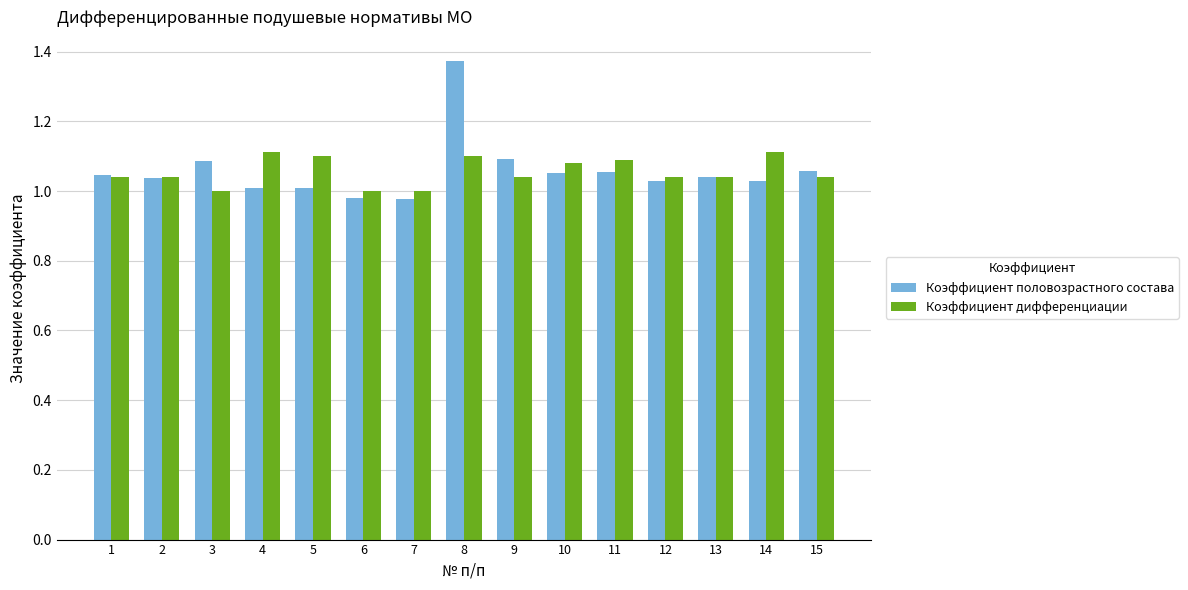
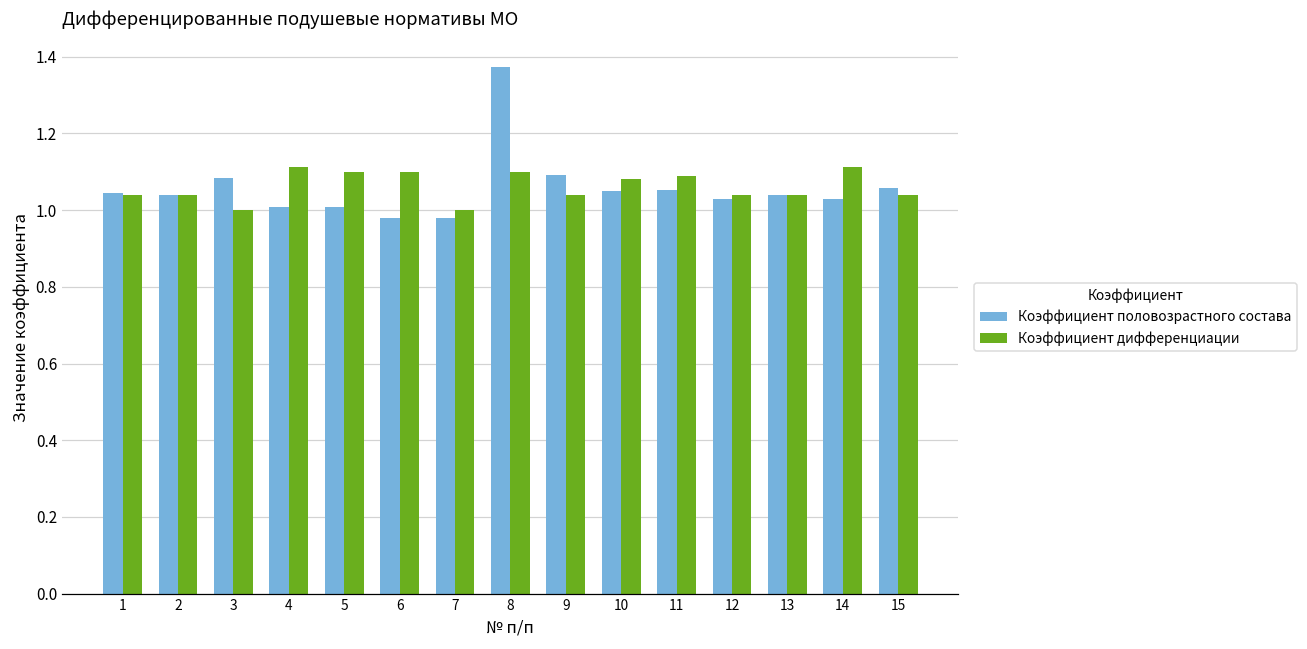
Коэффициент дифференциации, 6: 1.0 -> 1.1
